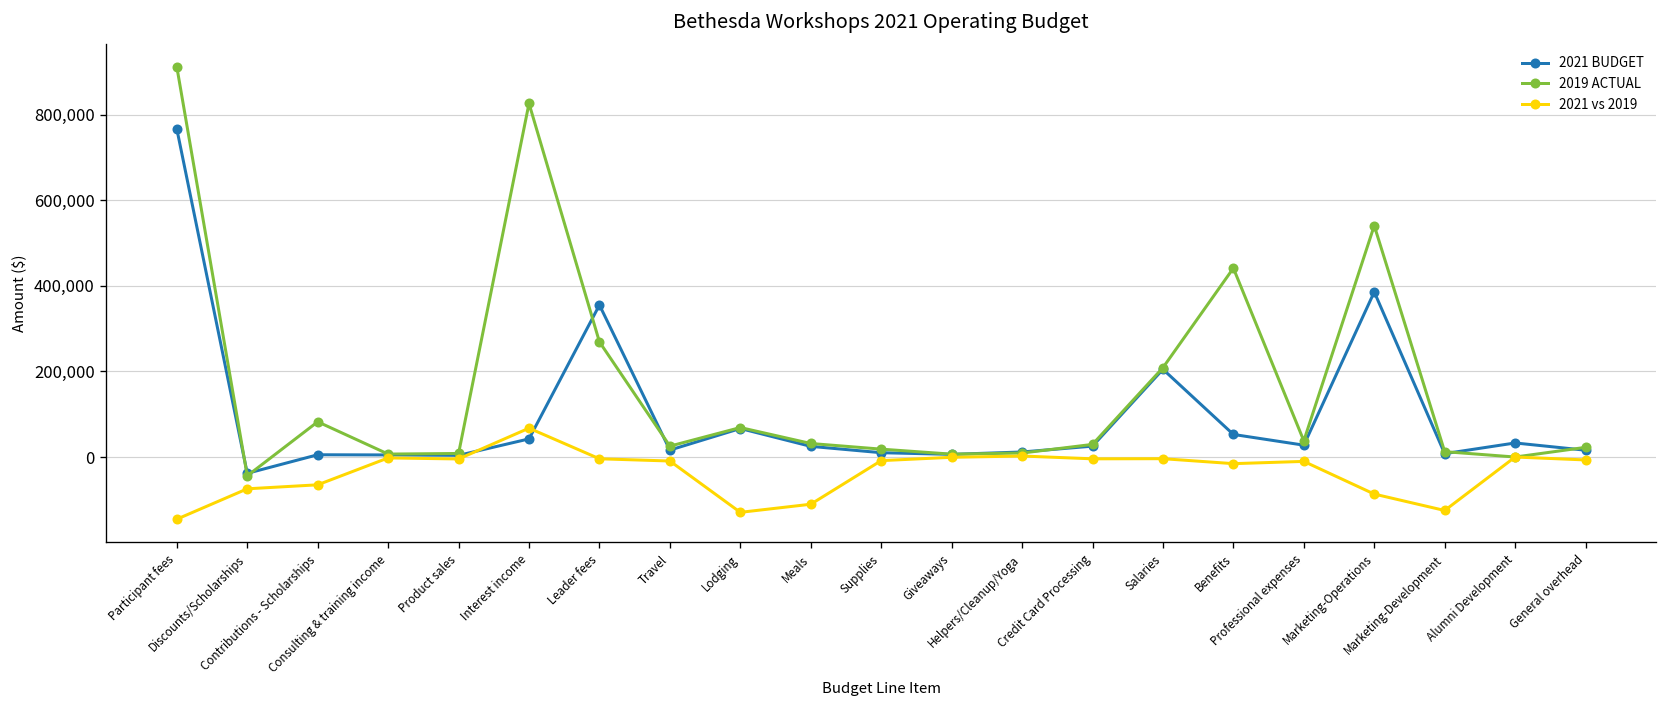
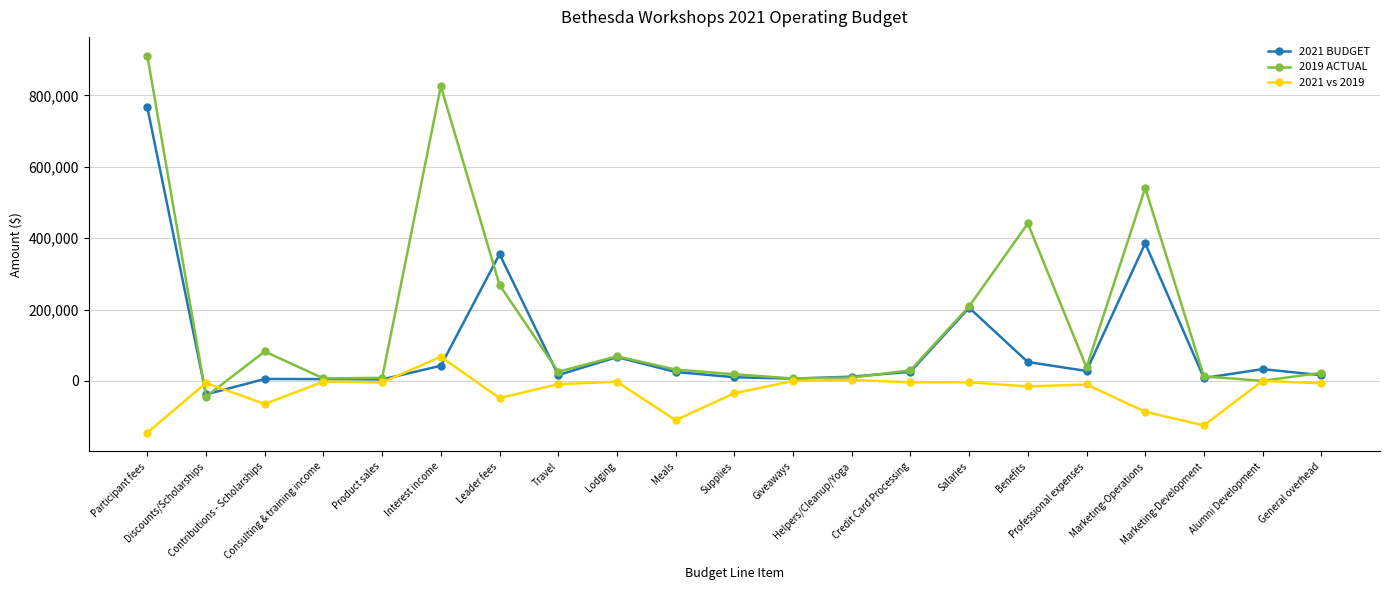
2021 vs 2019, Discounts/Scholarships: -70,000 -> -10,000
2021 vs 2019, Leader fees: 0 -> -50,000
2021 vs 2019, Lodging: -130,000 -> 0
2021 vs 2019, Supplies: -10,000 -> -30,000
